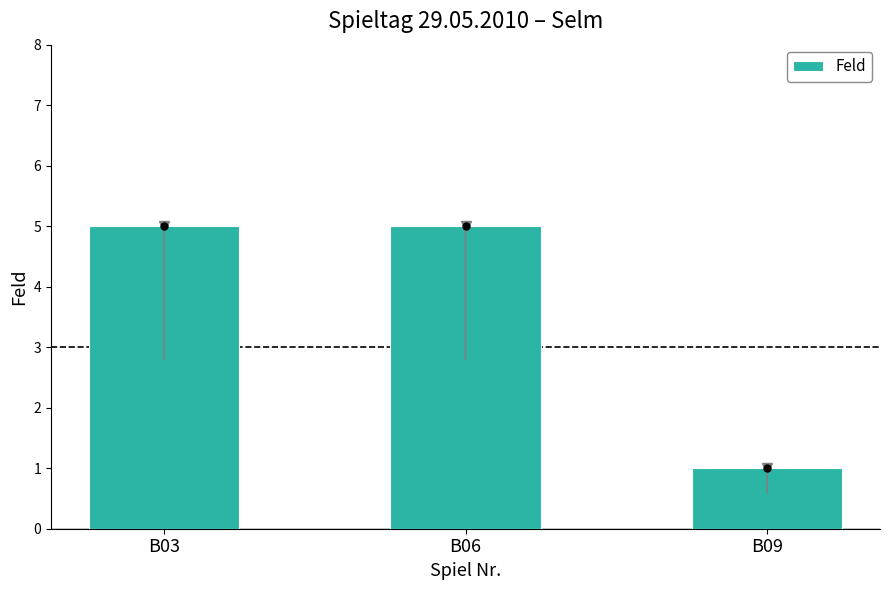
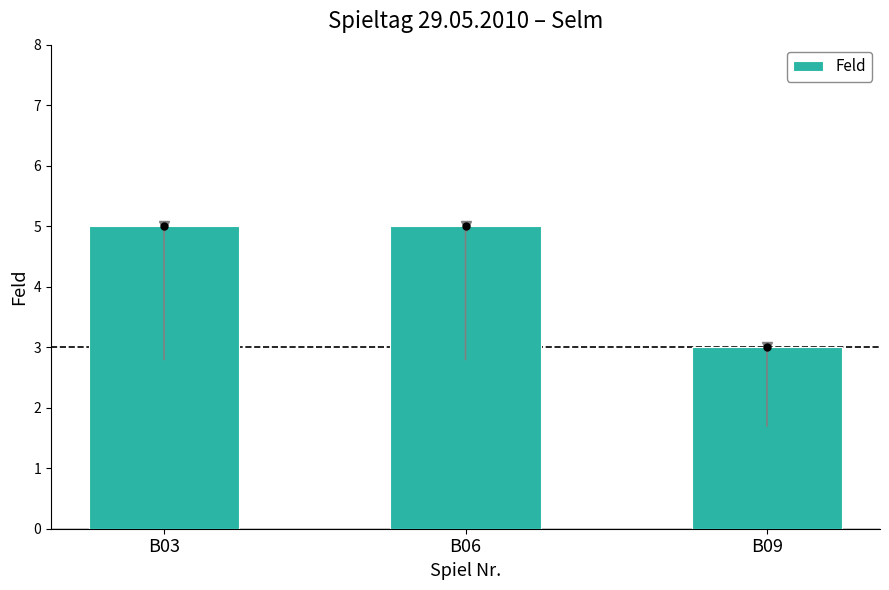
Feld, B09: 1 -> 3
